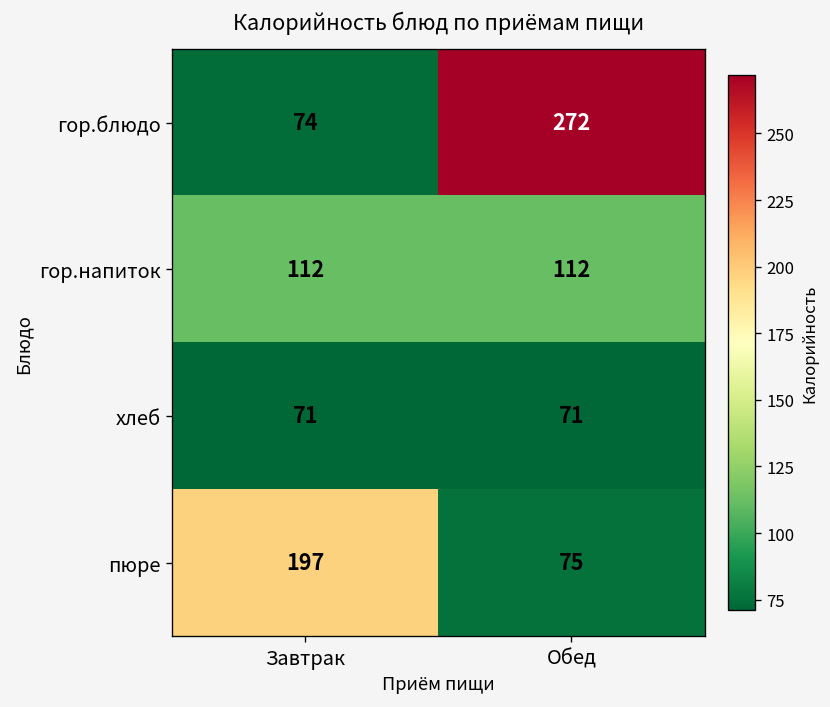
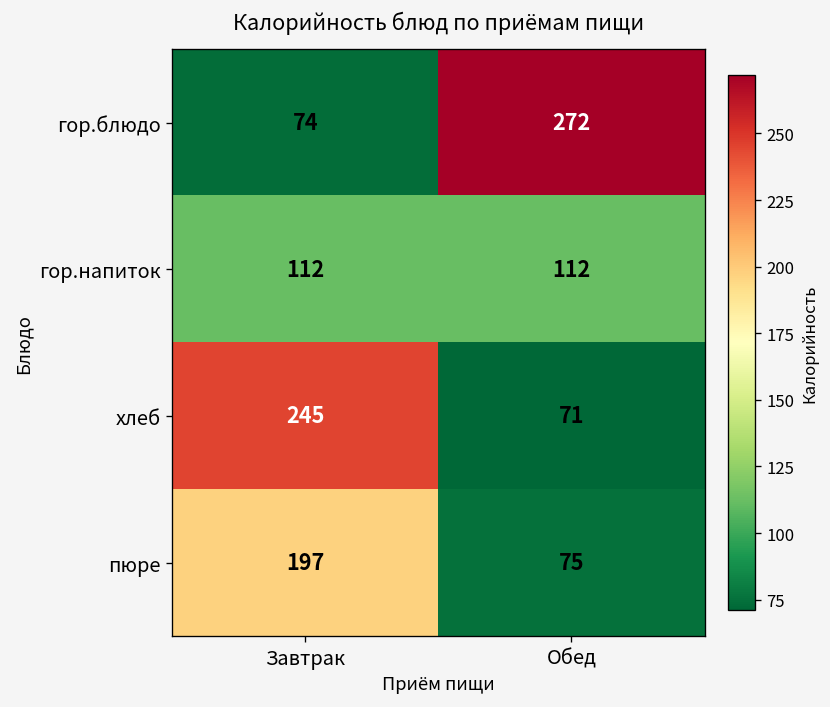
хлеб, Завтрак: 71 -> 245
